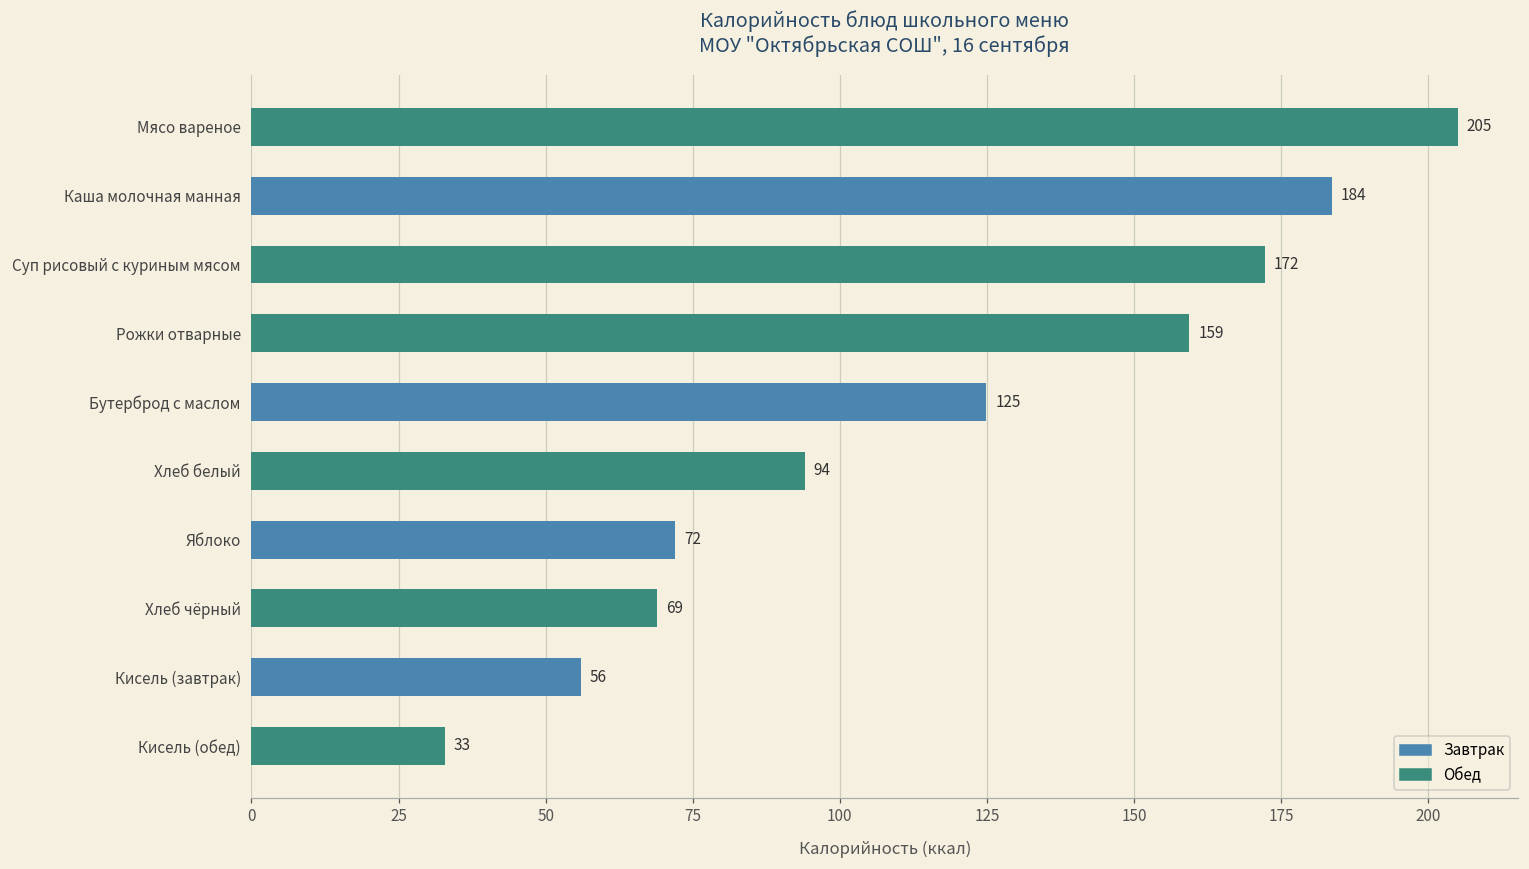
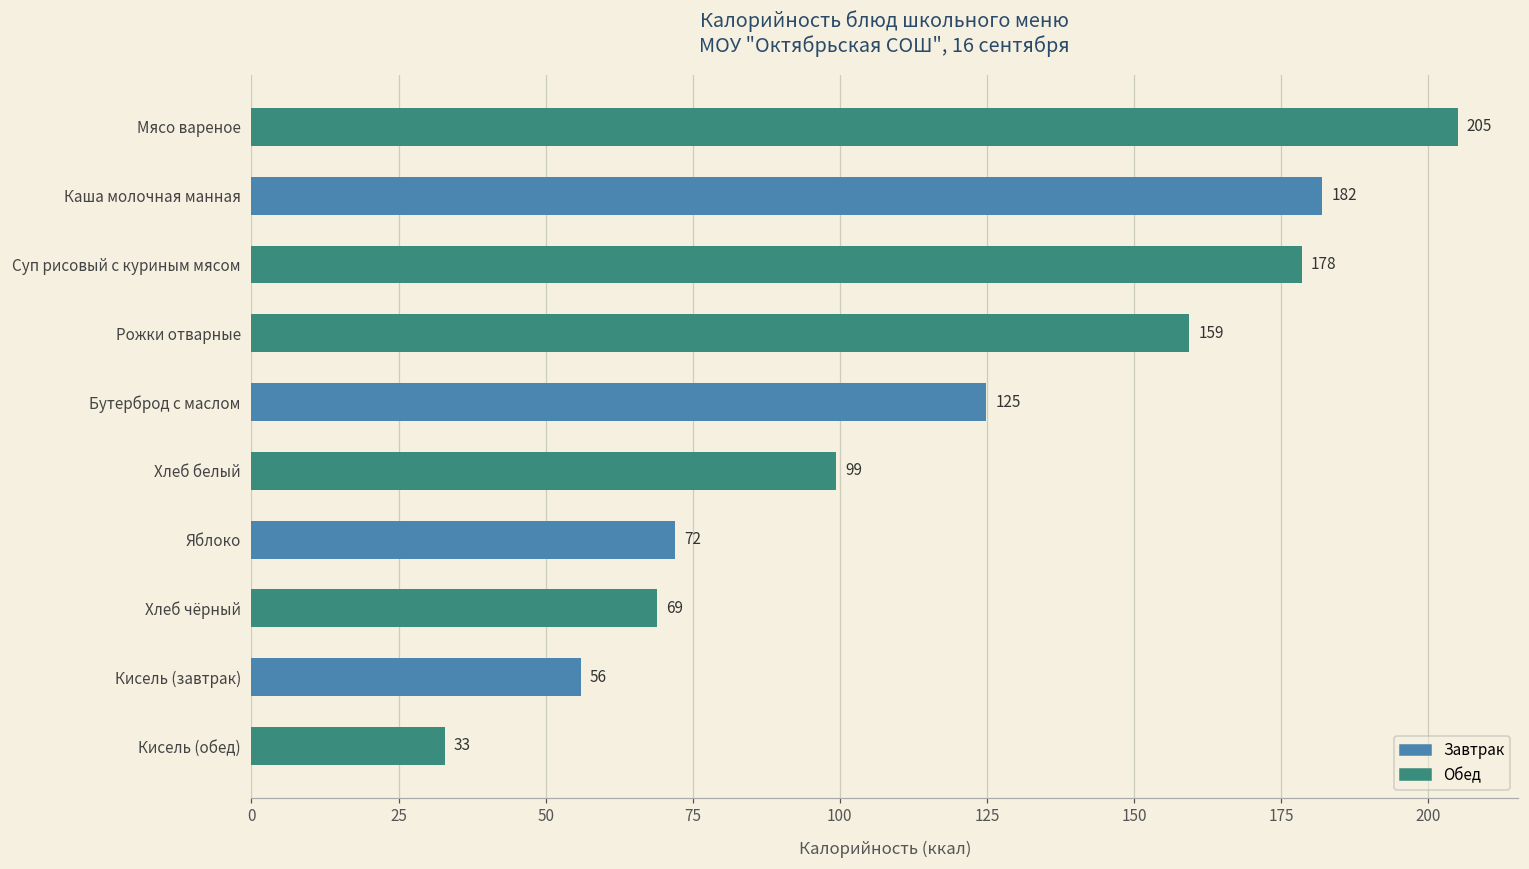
Каша молочная манная: 184 -> 182
Суп рисовый с куриным мясом: 172 -> 178
Хлеб белый: 94 -> 99
